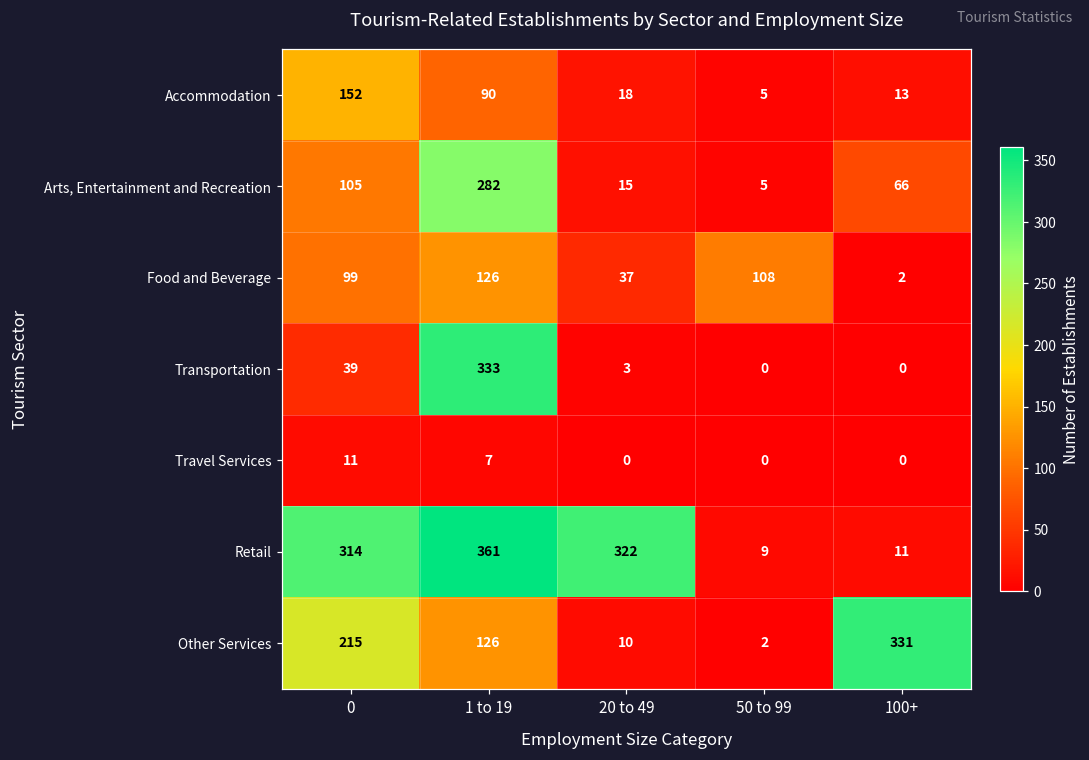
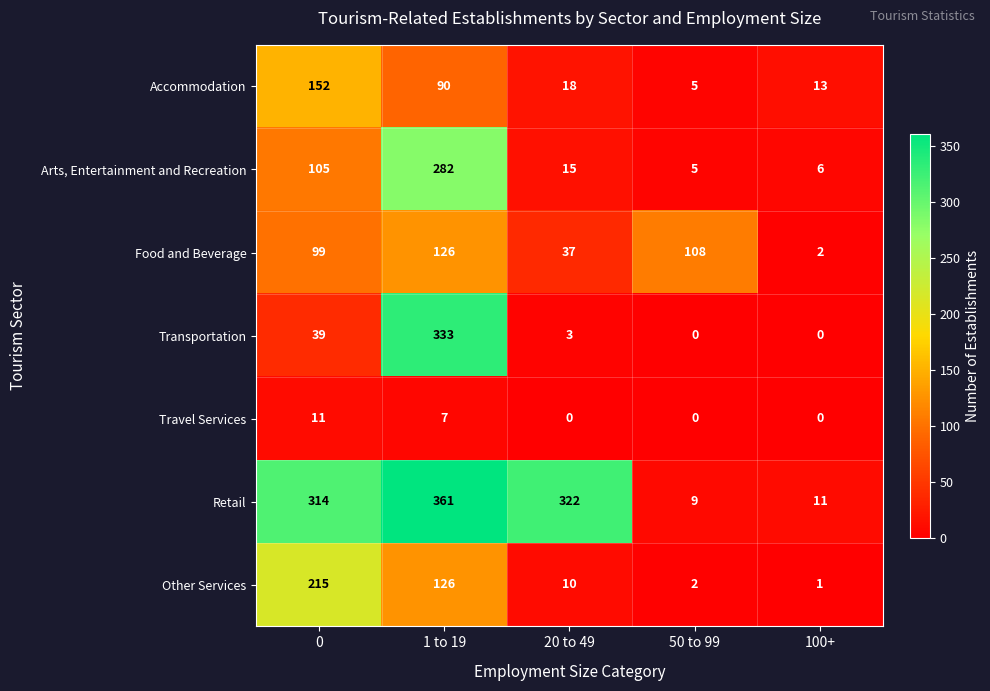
Arts, Entertainment and Recreation, 100+: 66 -> 6
Other Services, 100+: 331 -> 1
